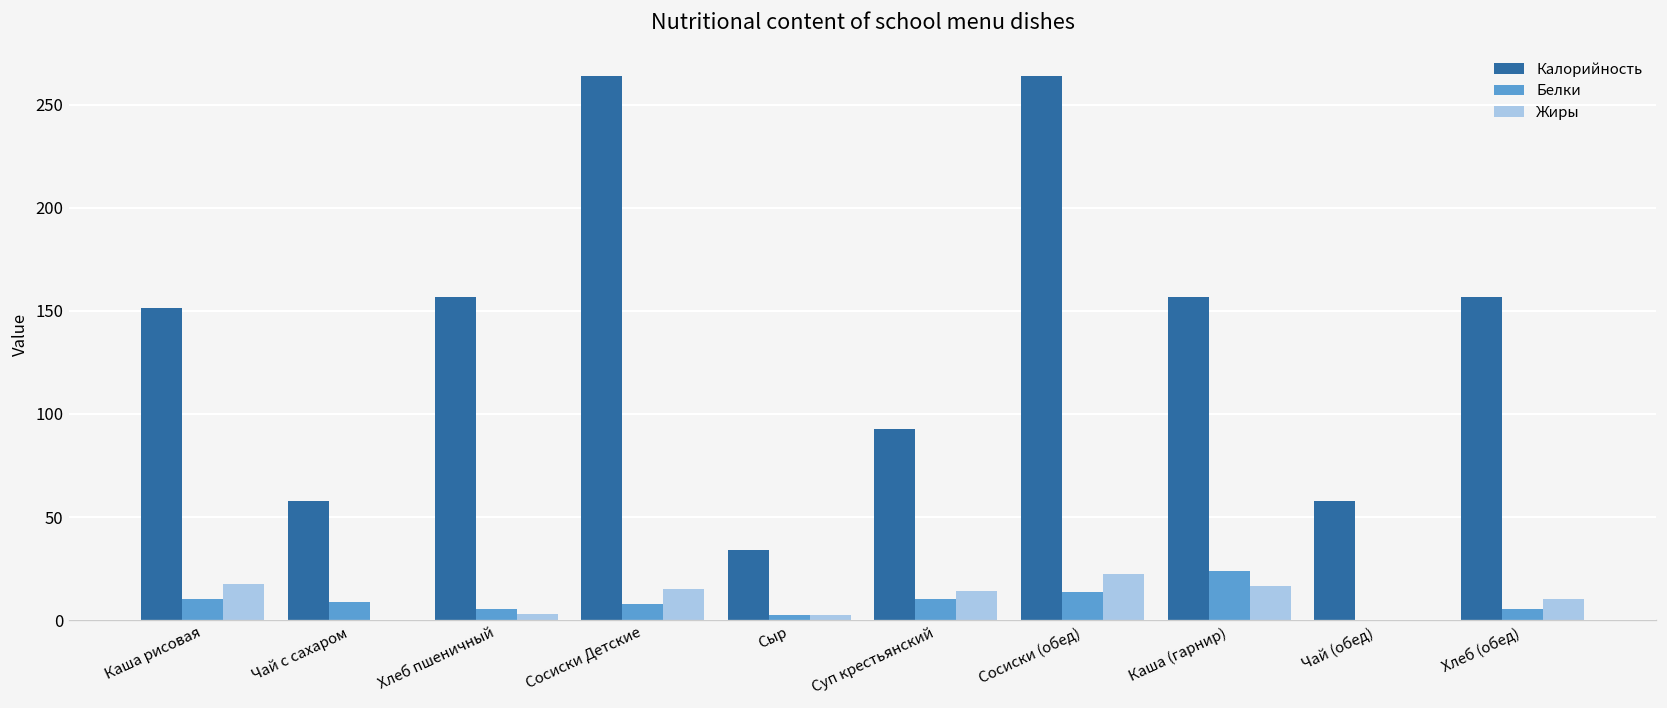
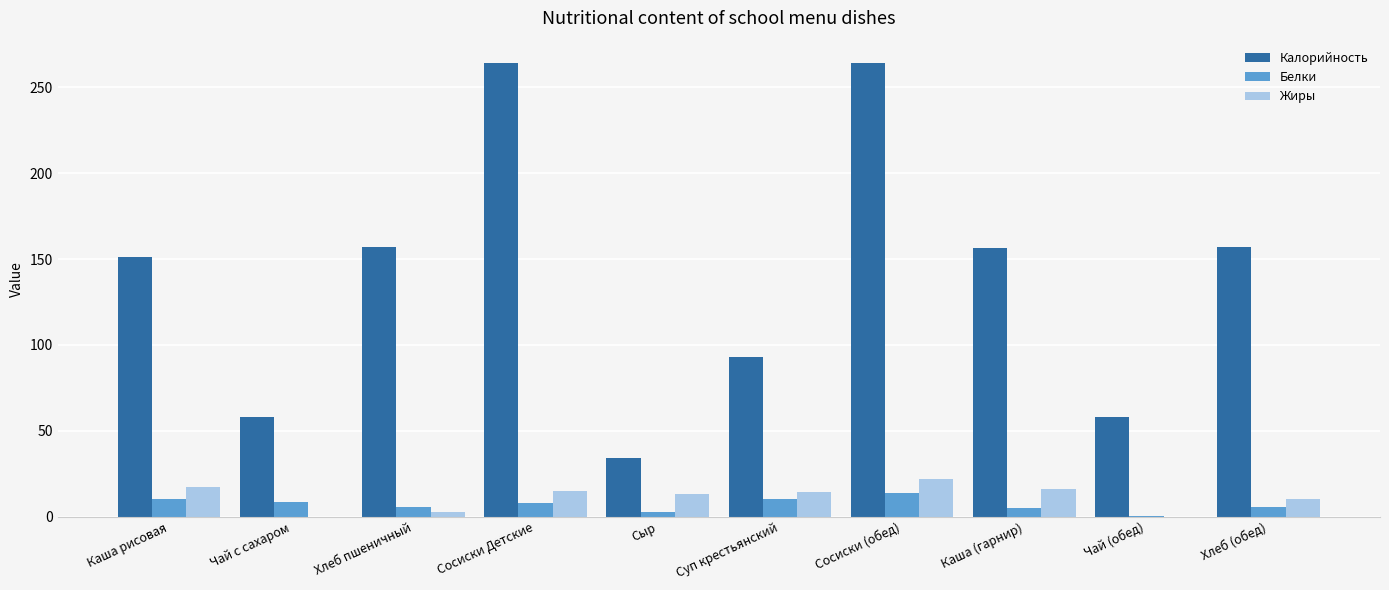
Жиры, Сыр: 3 -> 13
Белки, Каша (гарнир): 24 -> 5
